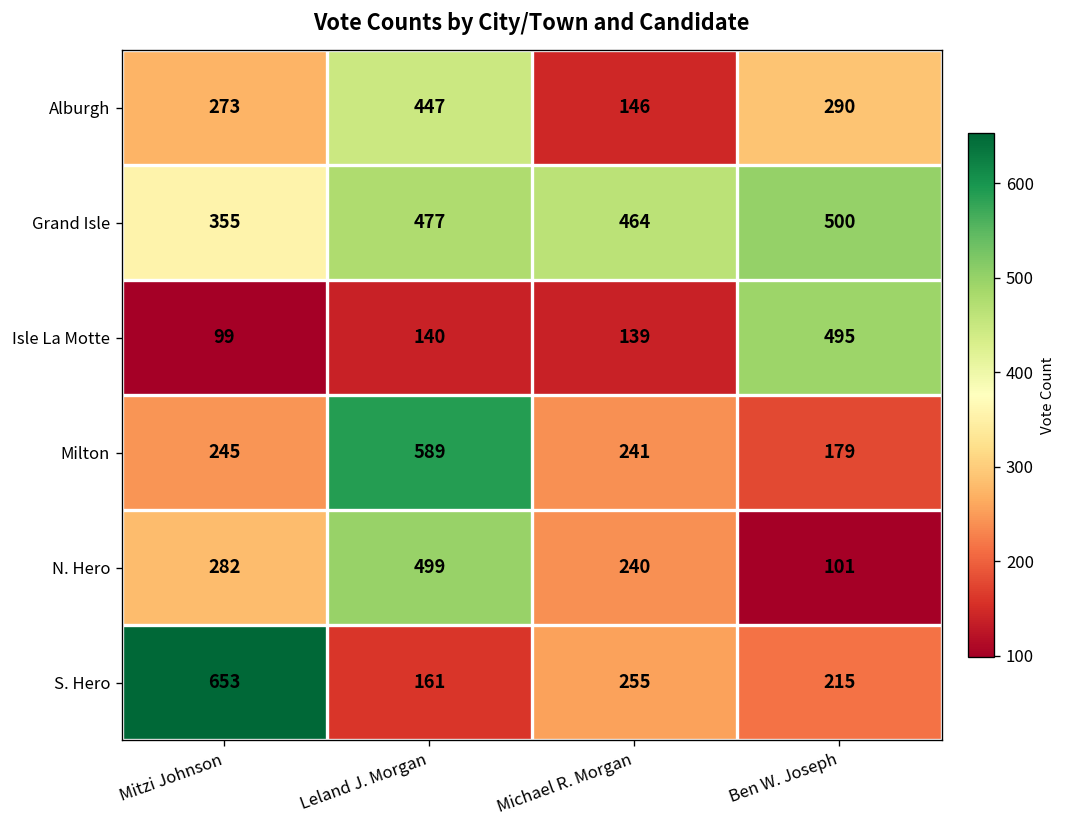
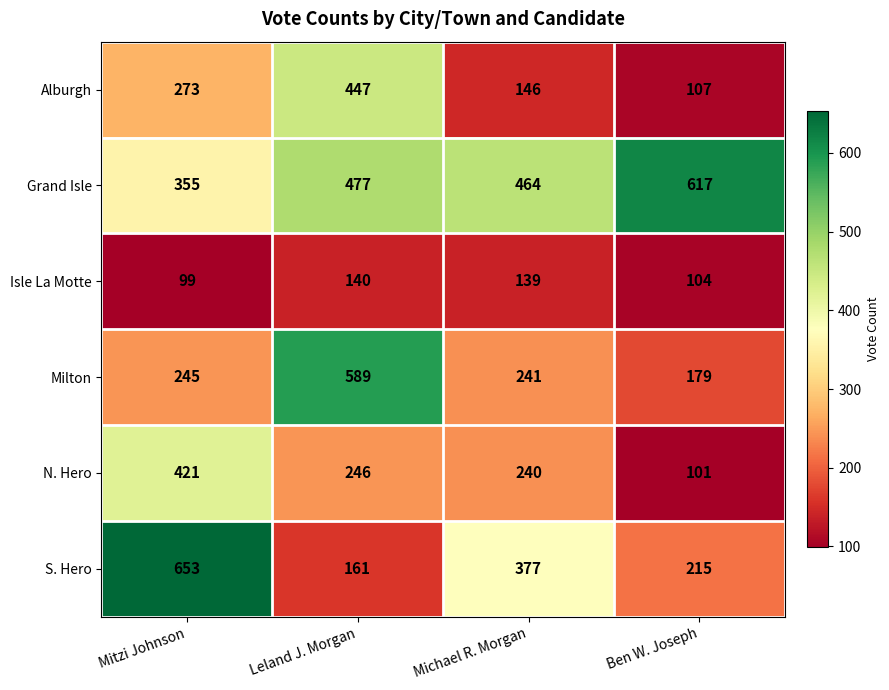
Alburgh, Ben W. Joseph: 290 -> 107
Grand Isle, Ben W. Joseph: 500 -> 617
Isle La Motte, Ben W. Joseph: 495 -> 104
N. Hero, Mitzi Johnson: 282 -> 421
N. Hero, Leland J. Morgan: 499 -> 246
S. Hero, Michael R. Morgan: 255 -> 377
